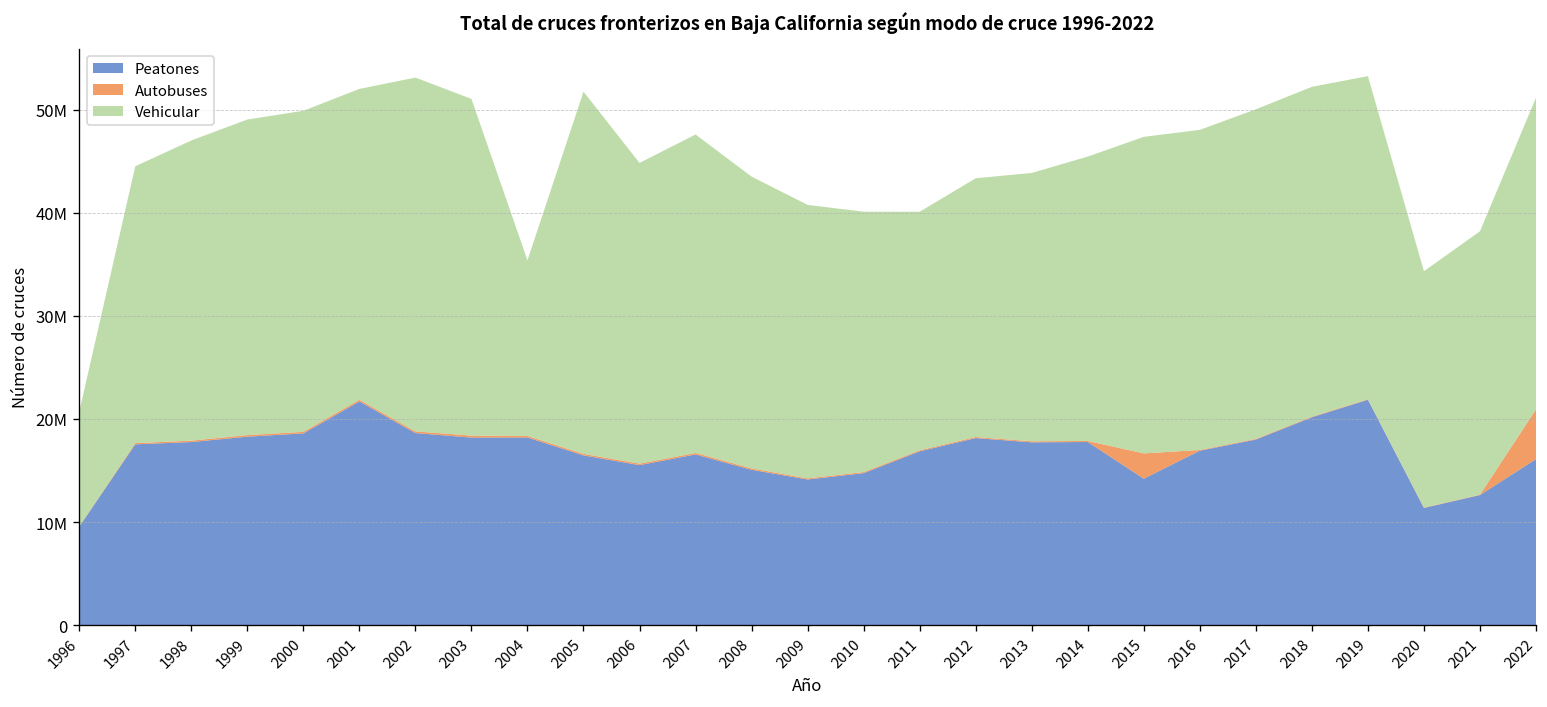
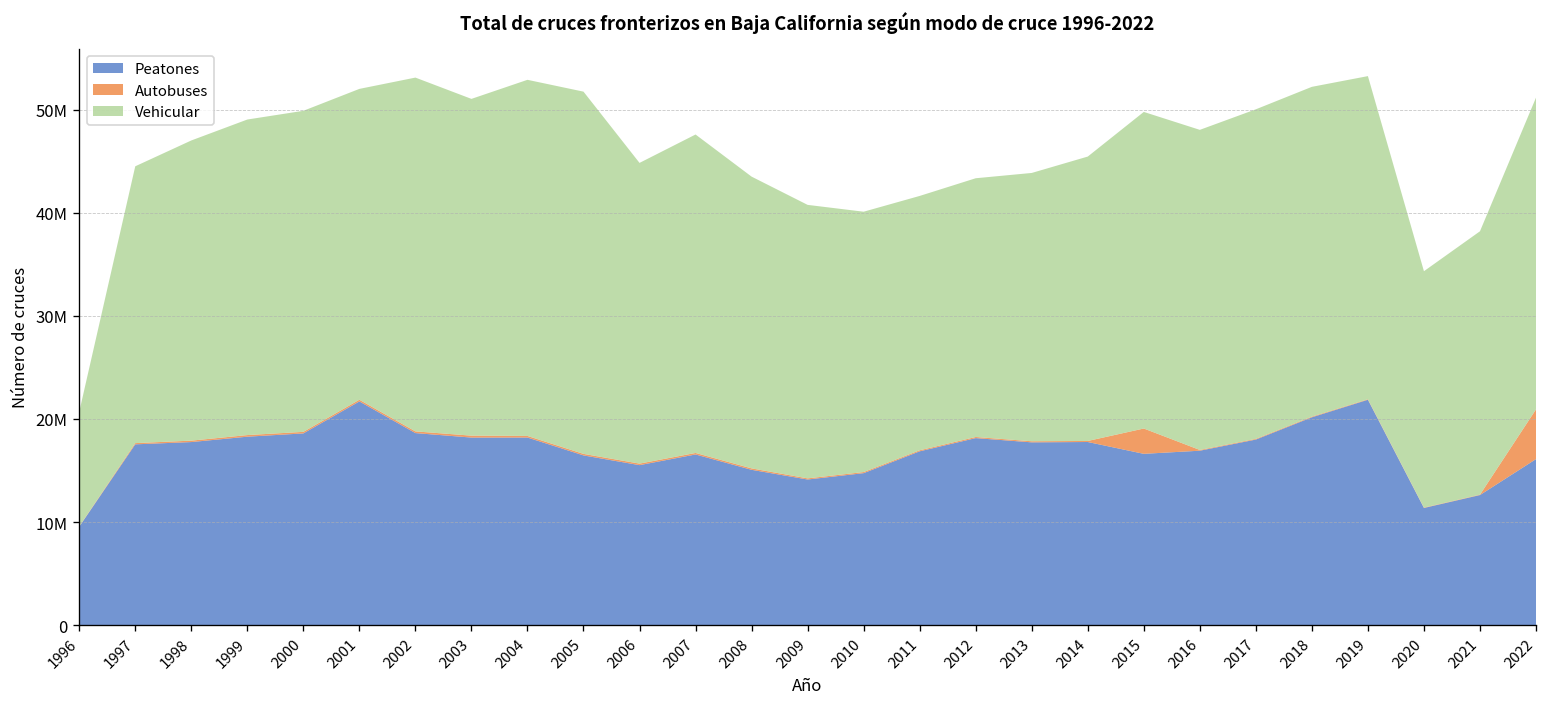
Vehicular, 2004: 17000000 -> 35000000
Vehicular, 2011: 23000000 -> 25000000
Peatones, 2015: 14000000 -> 17000000
